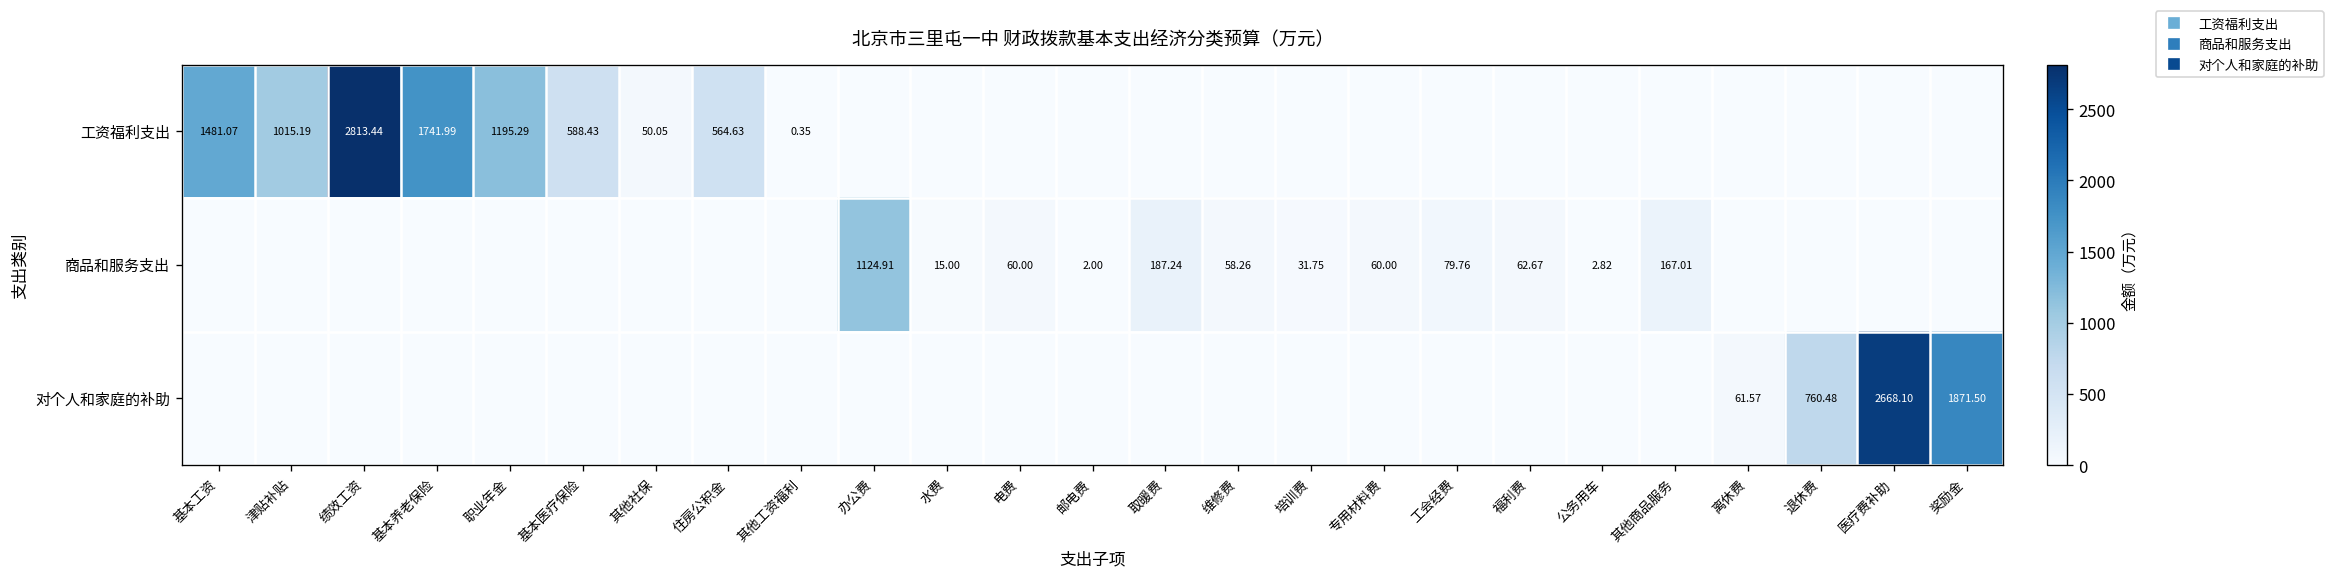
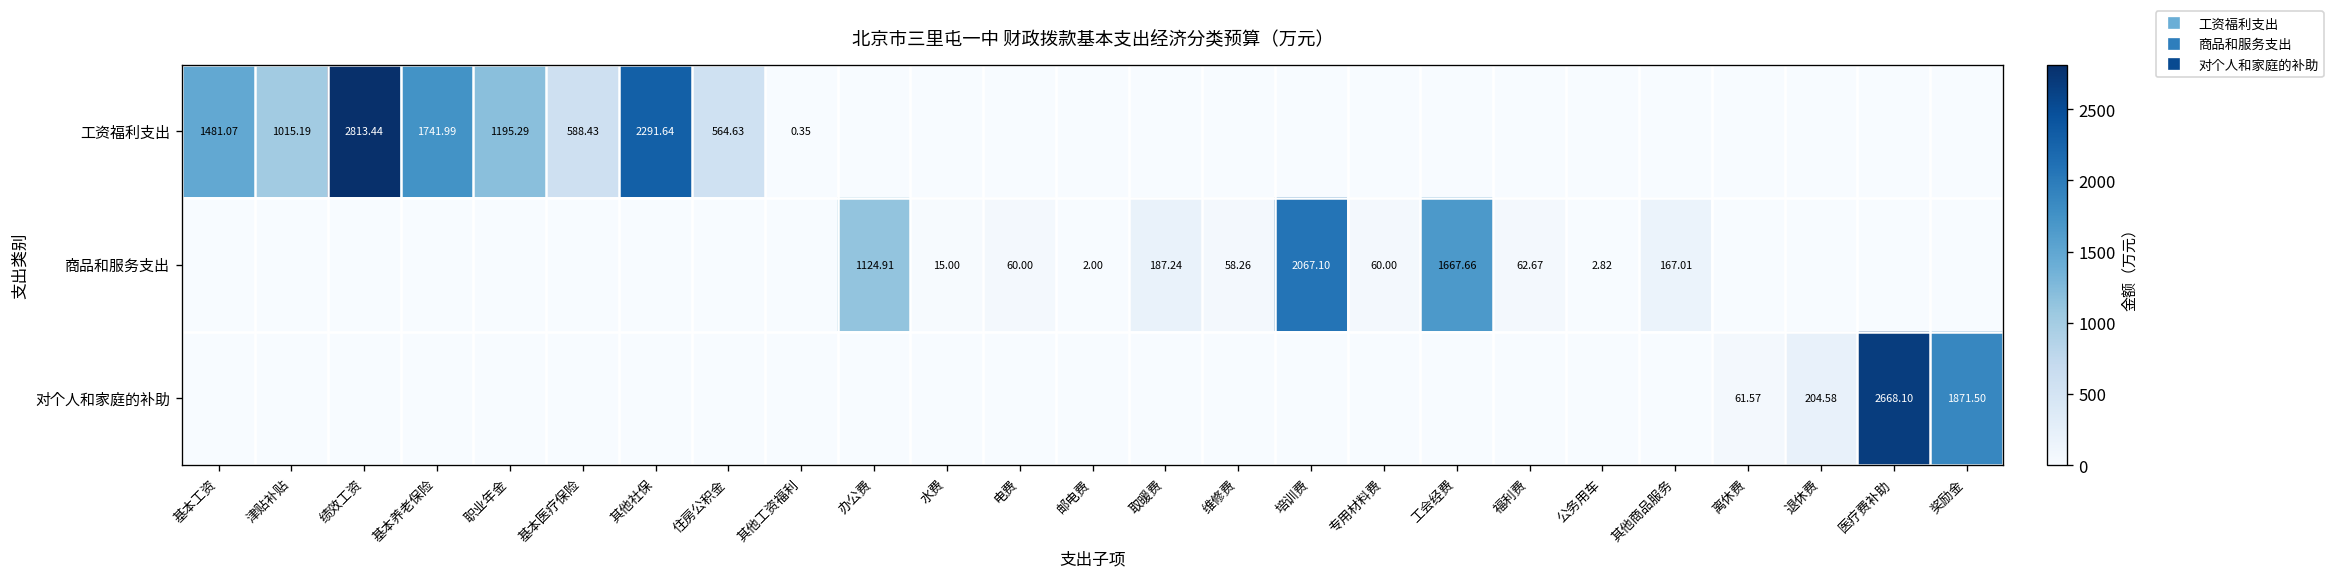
工资福利支出, 其他社保: 50.05 -> 2291.64
商品和服务支出, 培训费: 31.75 -> 2067.10
商品和服务支出, 工会经费: 79.76 -> 1667.66
对个人和家庭的补助, 退休费: 760.48 -> 204.58
